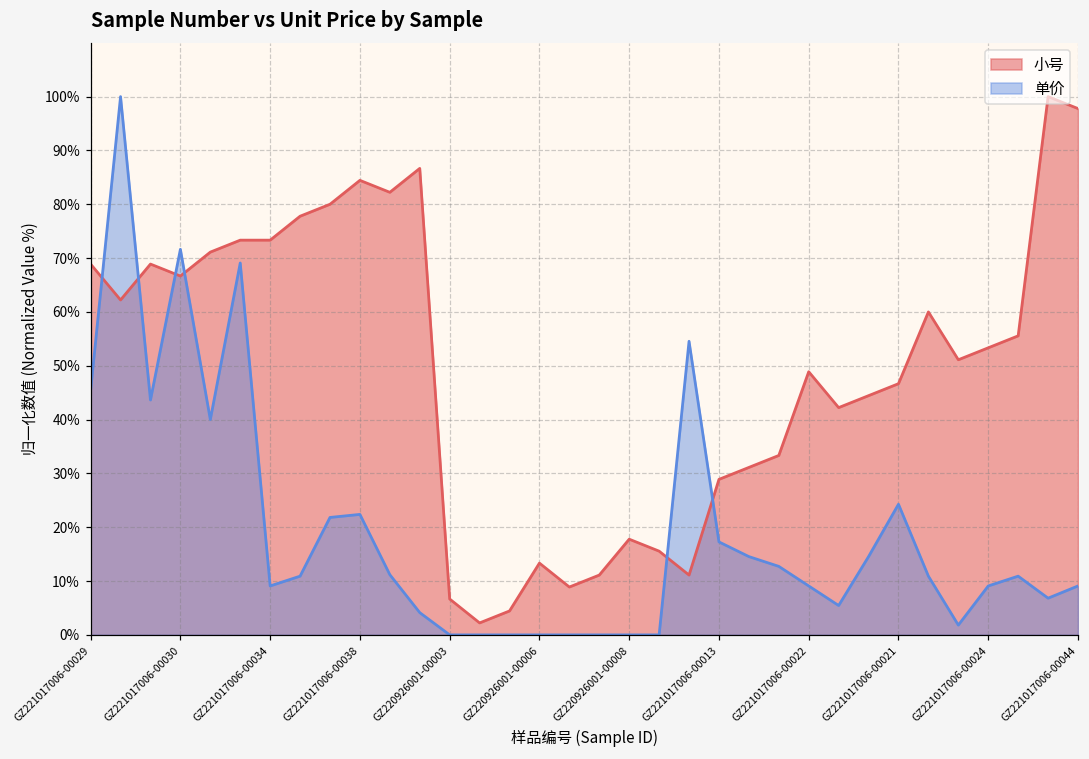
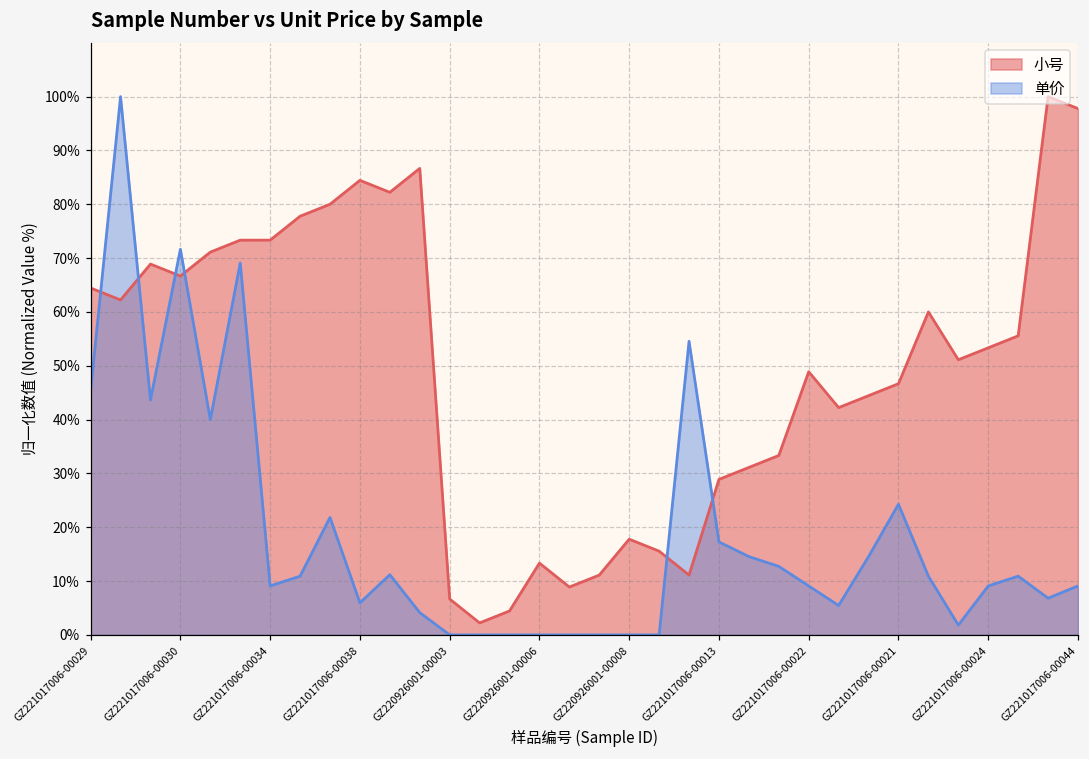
小号, GZ221017006-00029: 69% -> 64%
单价, GZ221017006-00038: 22% -> 6%
